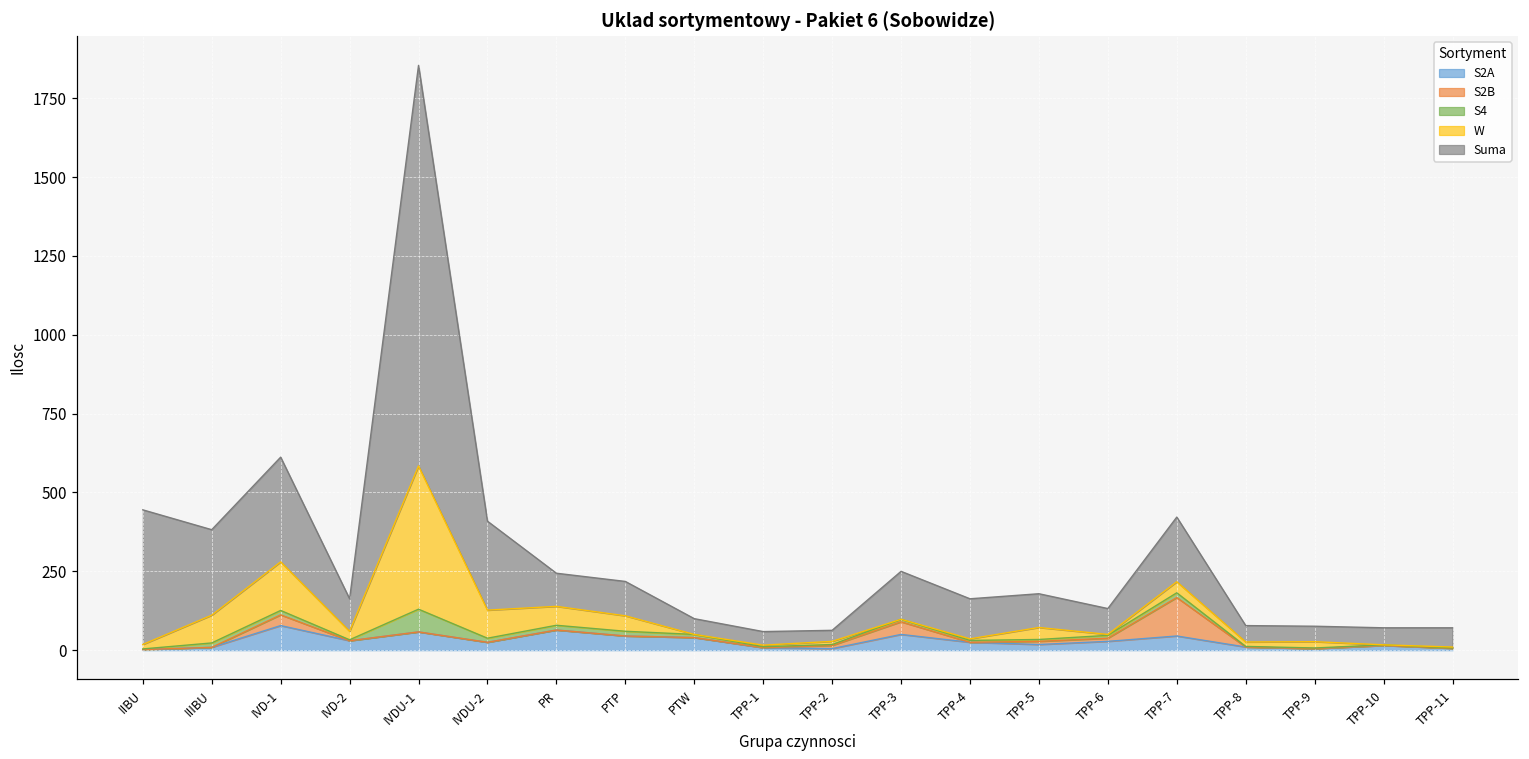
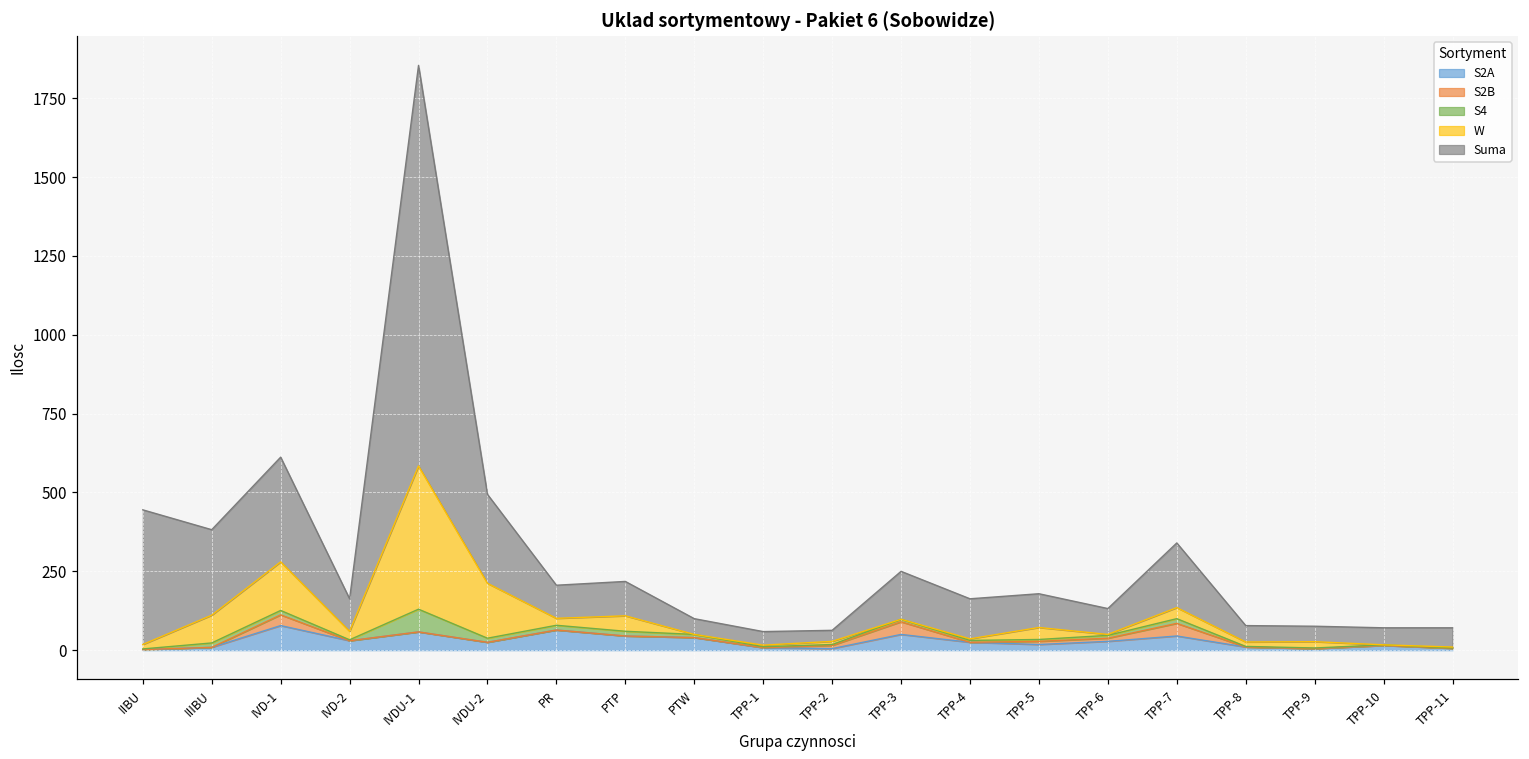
W, IVDU-2: 90 -> 170
W, PR: 60 -> 20
S2B, TPP-7: 120 -> 40
